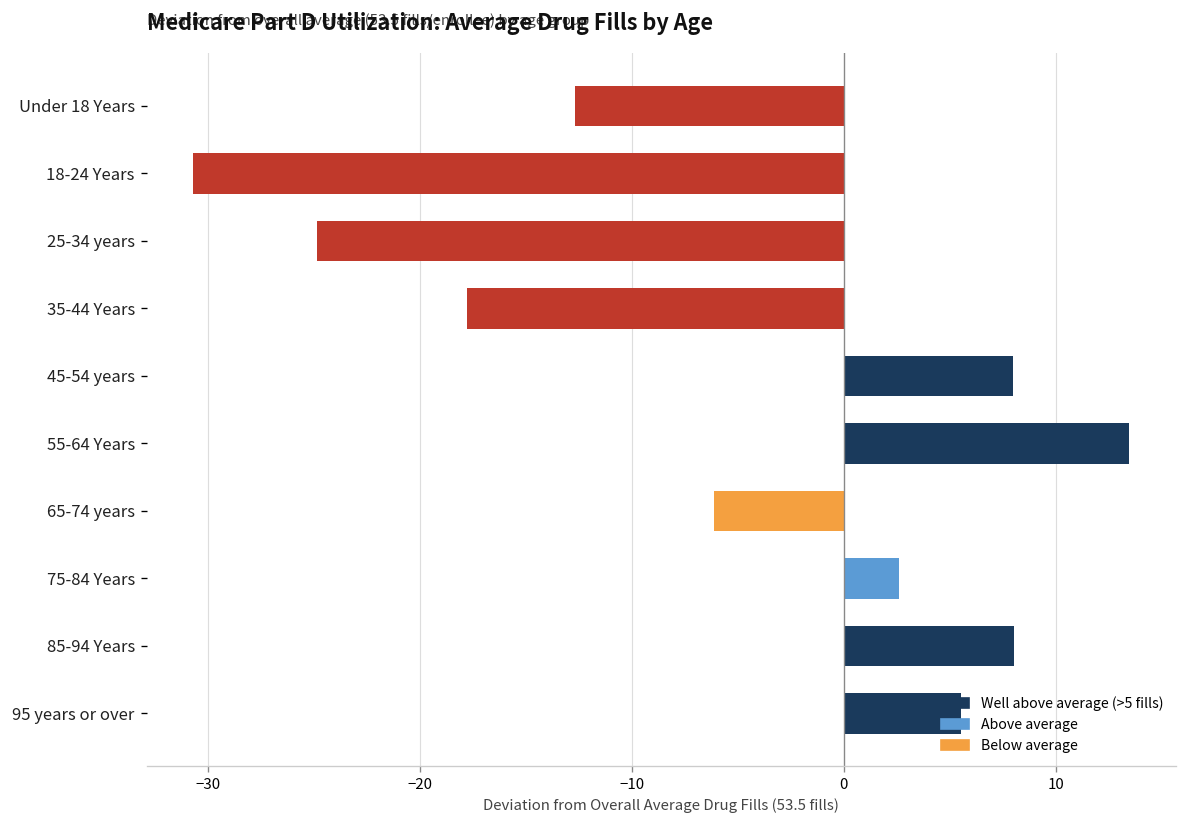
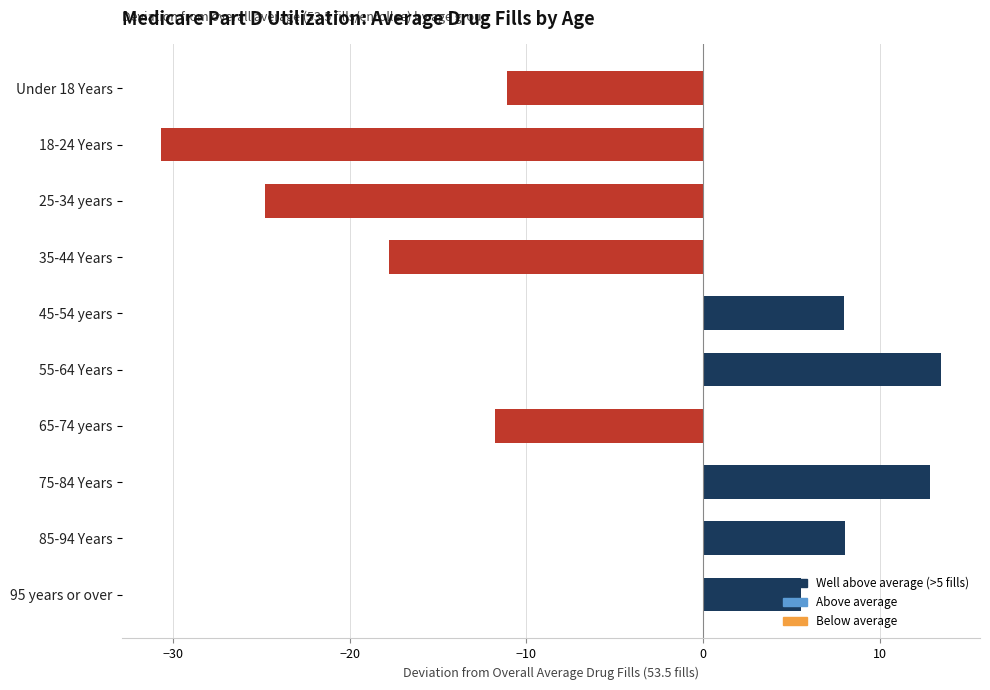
Under 18 Years: -12.7 -> -11.1
65-74 years: -6.1 -> -11.8
75-84 Years: 2.6 -> 12.8
